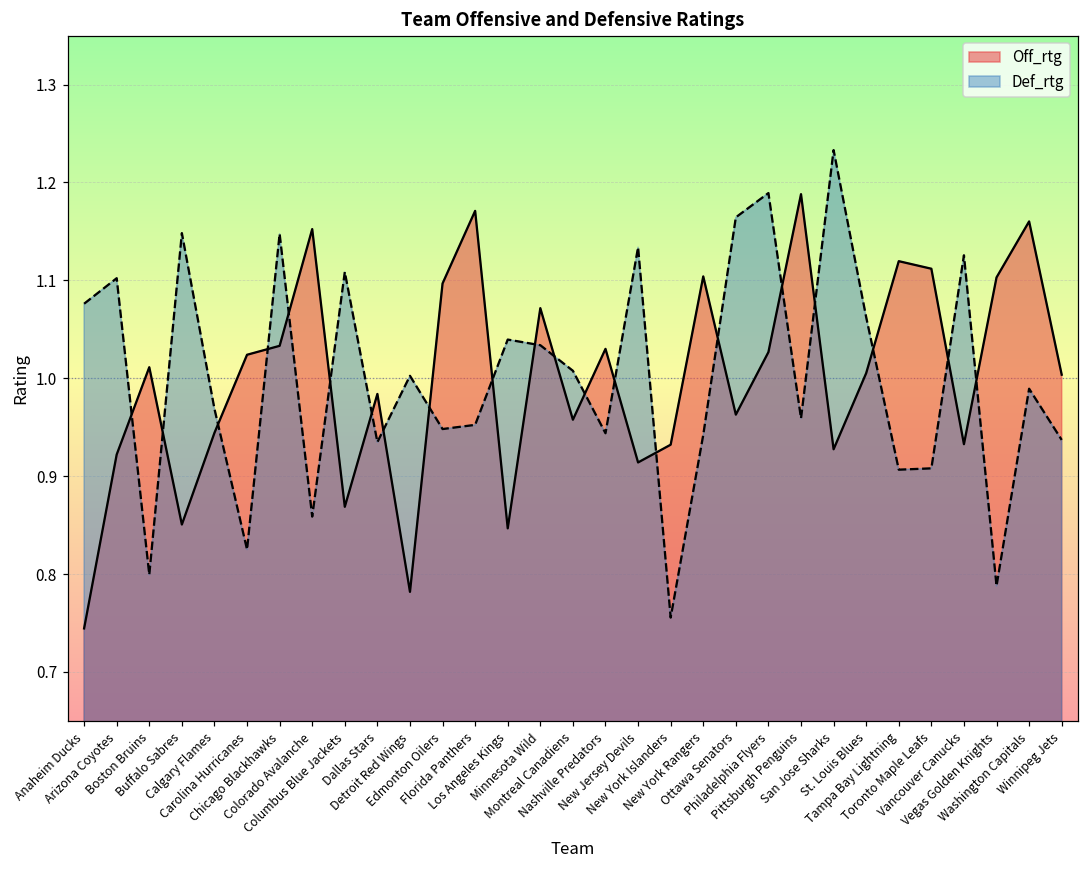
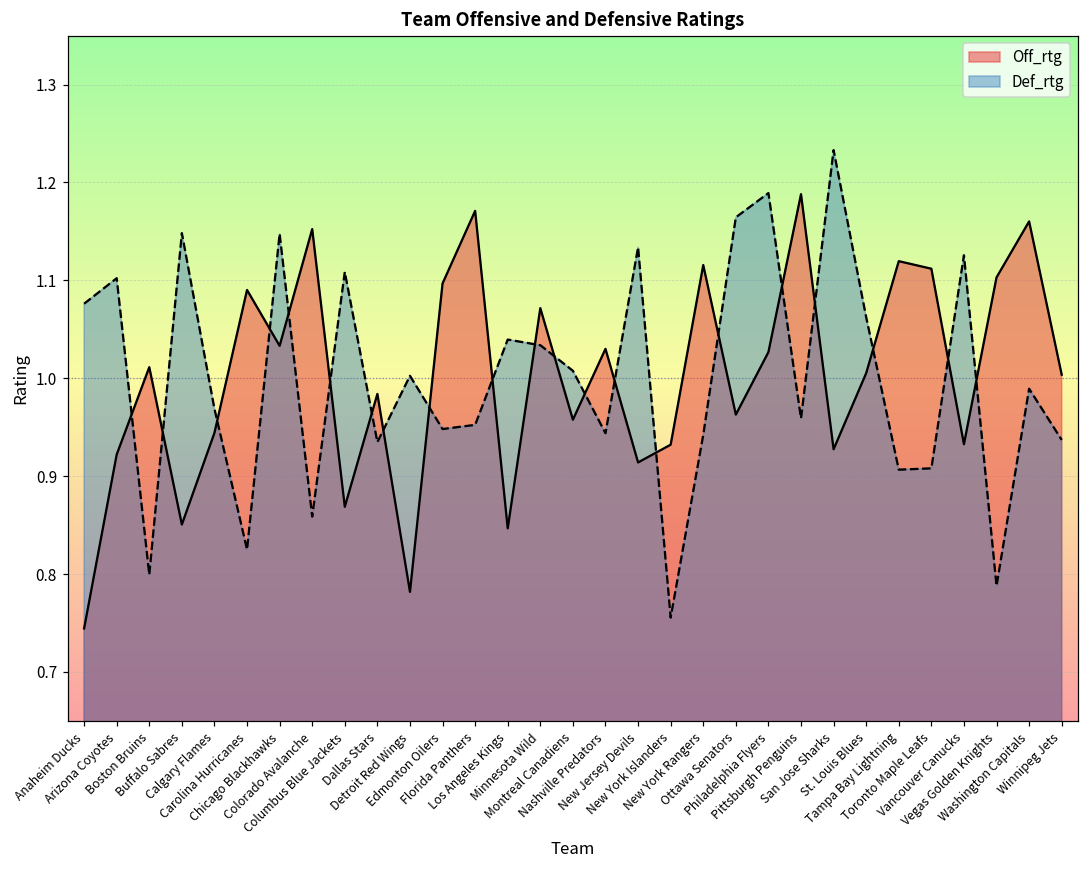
Off_rtg, Carolina Hurricanes: 1.02 -> 1.09
Off_rtg, New York Rangers: 1.10 -> 1.12
